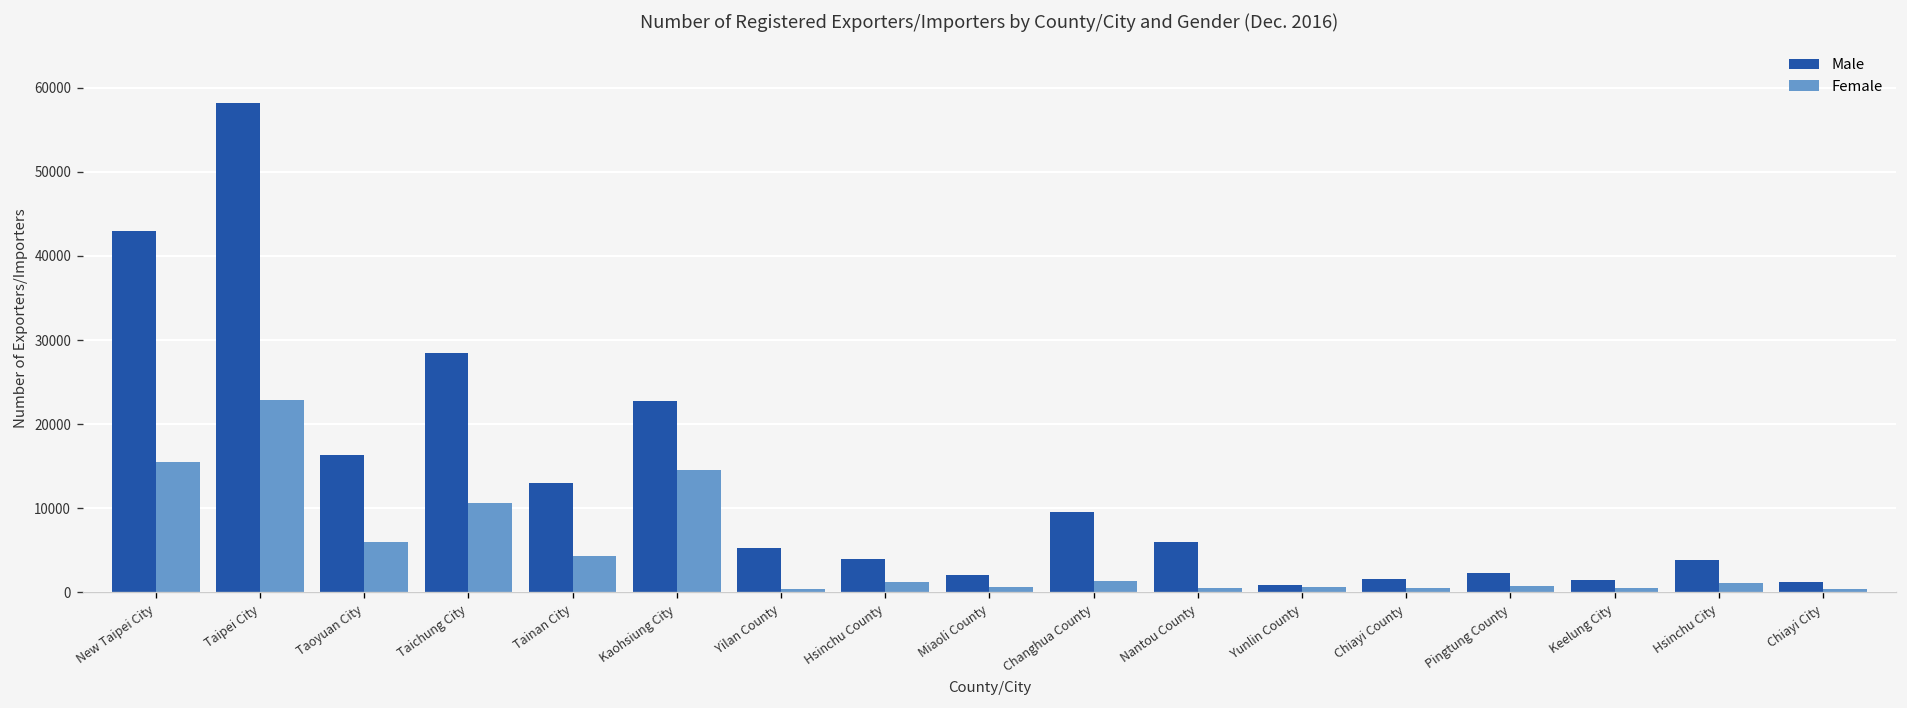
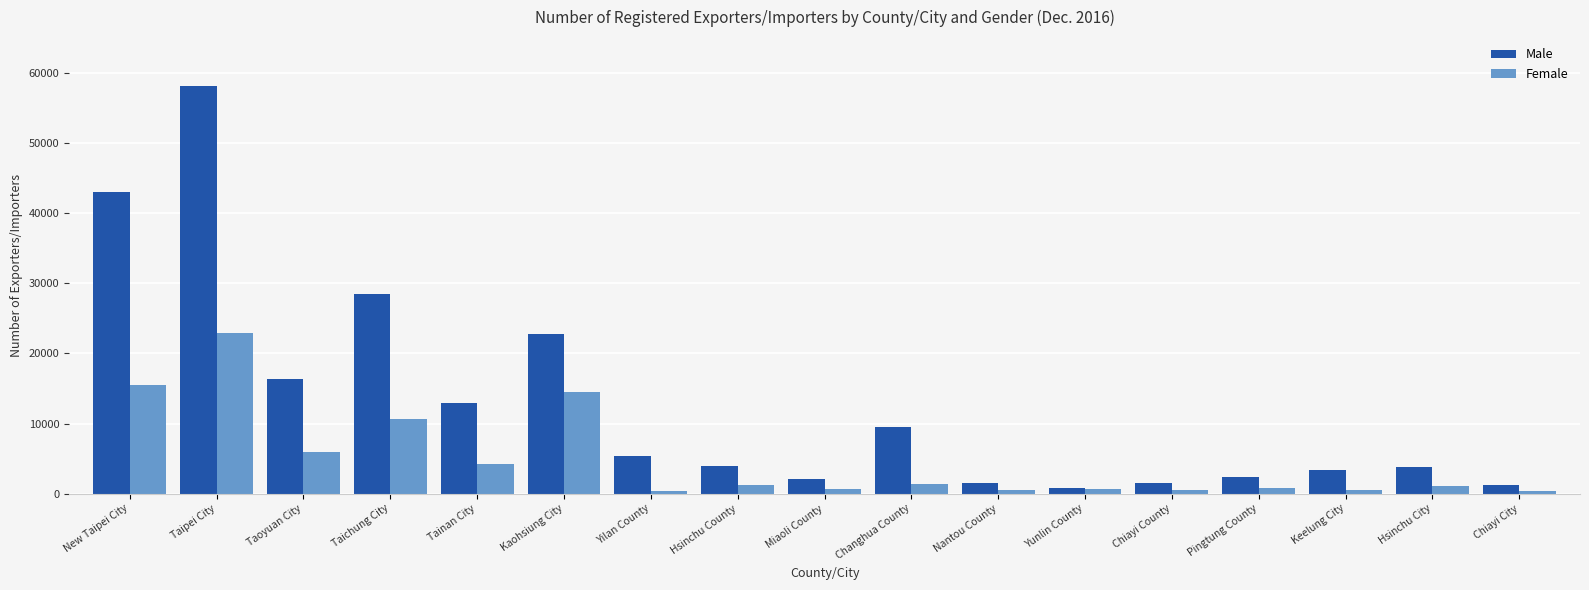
Male, Nantou County: 6000 -> 2000
Male, Keelung City: 1000 -> 3000
